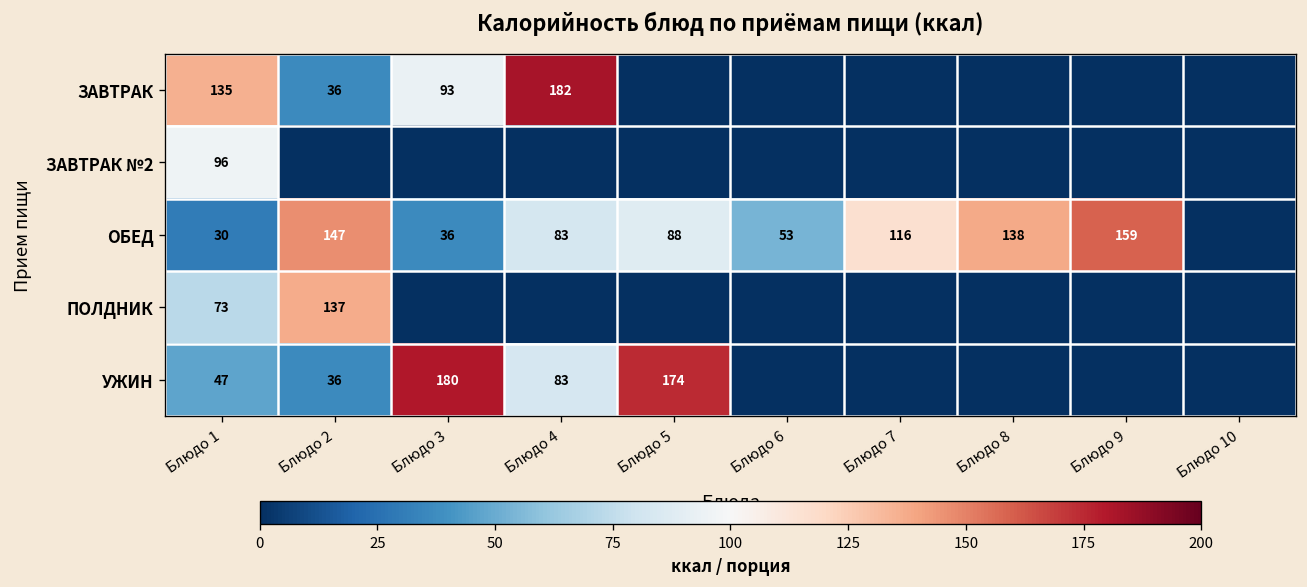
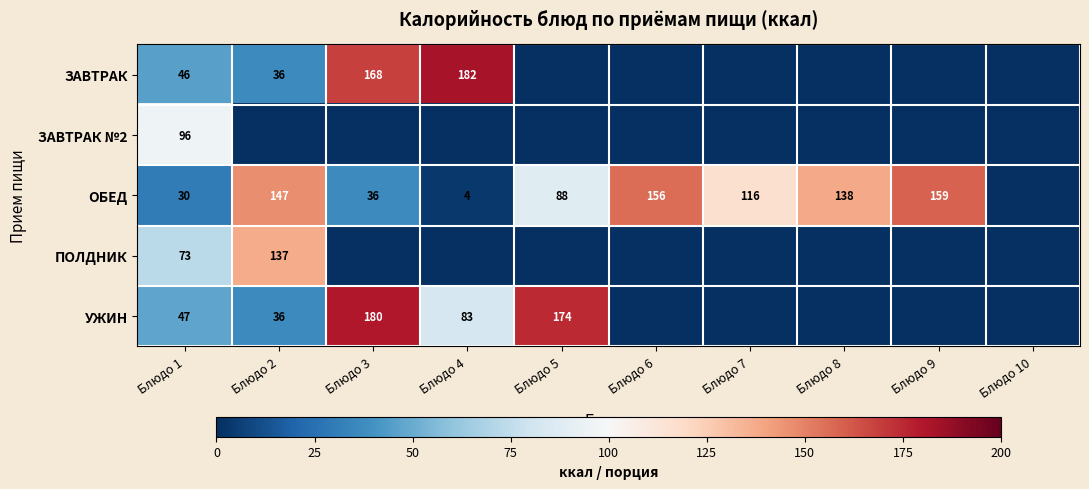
ЗАВТРАК, Блюдо 1: 135 -> 46
ЗАВТРАК, Блюдо 3: 93 -> 168
ОБЕД, Блюдо 4: 83 -> 4
ОБЕД, Блюдо 6: 53 -> 156
